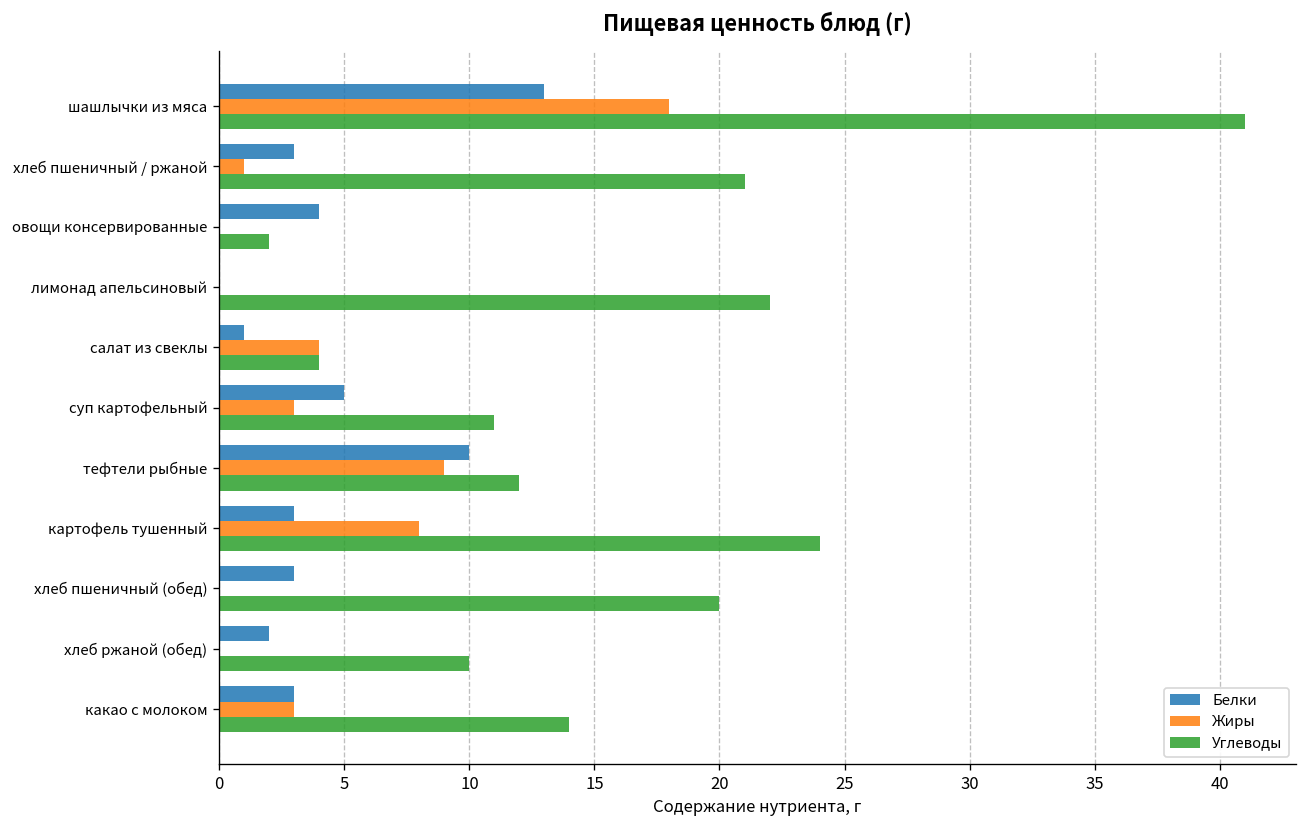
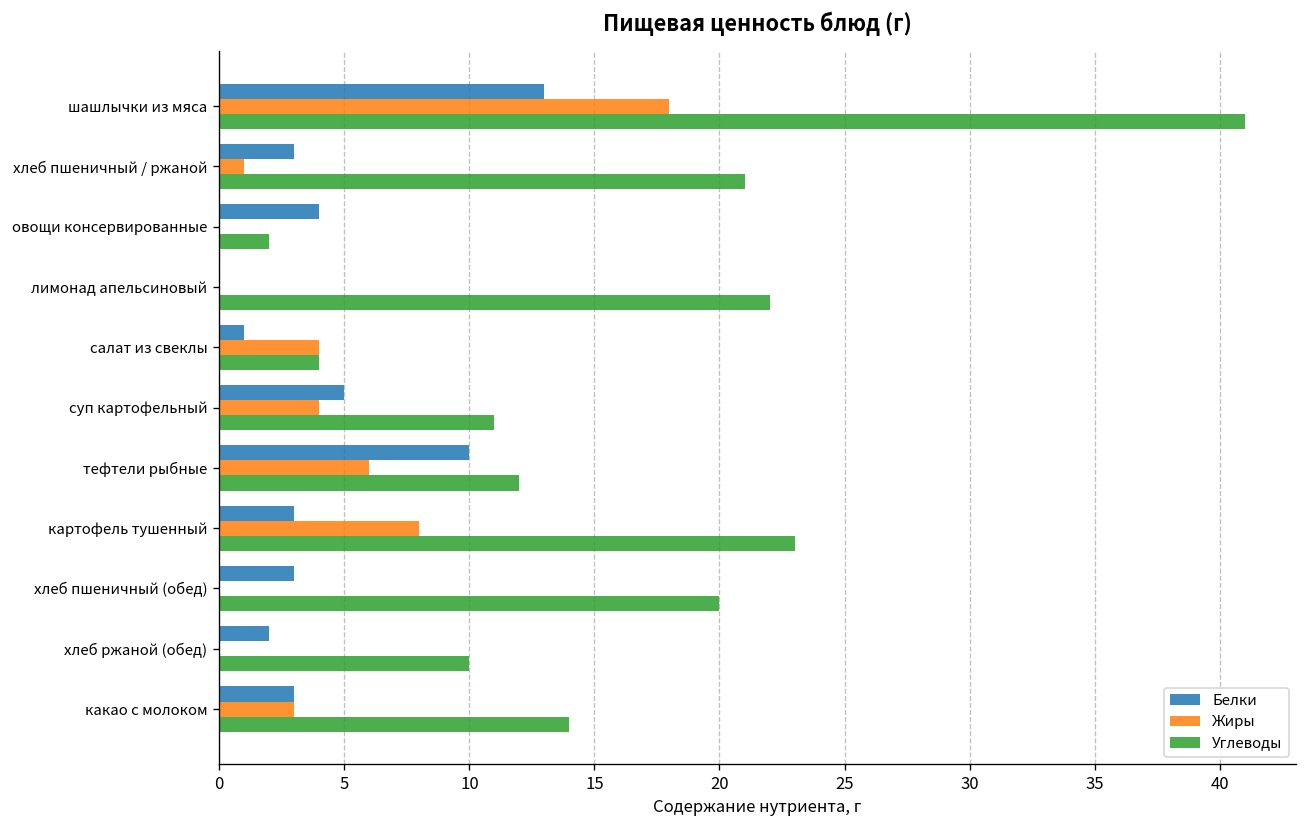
Жиры, суп картофельный: 3 -> 4
Жиры, тефтели рыбные: 9 -> 6
Углеводы, картофель тушенный: 24 -> 23
